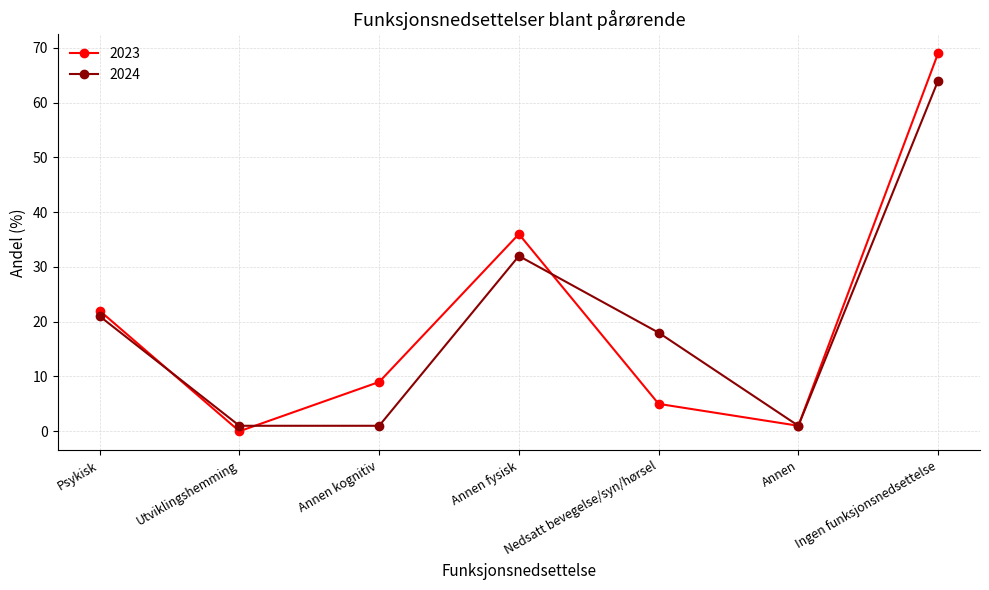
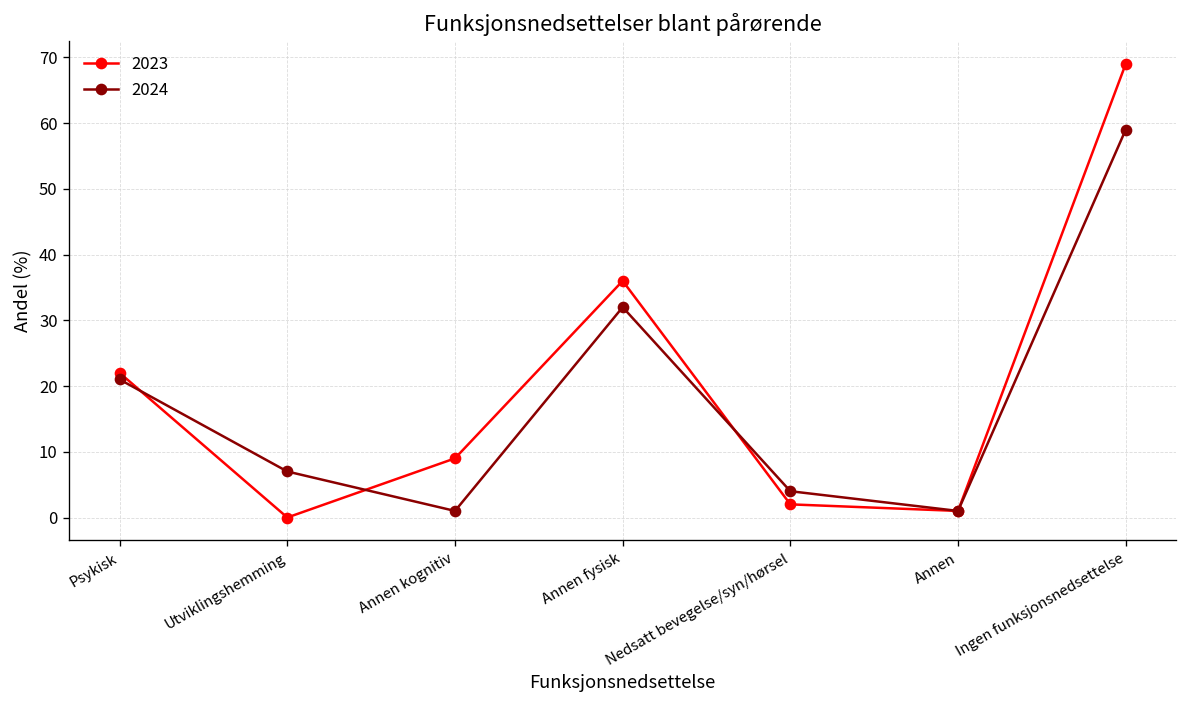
2024, Utviklingshemming: 1 -> 7
2023, Nedsatt bevegelse/syn/hørsel: 5 -> 2
2024, Nedsatt bevegelse/syn/hørsel: 18 -> 4
2024, Ingen funksjonsnedsettelse: 64 -> 59
